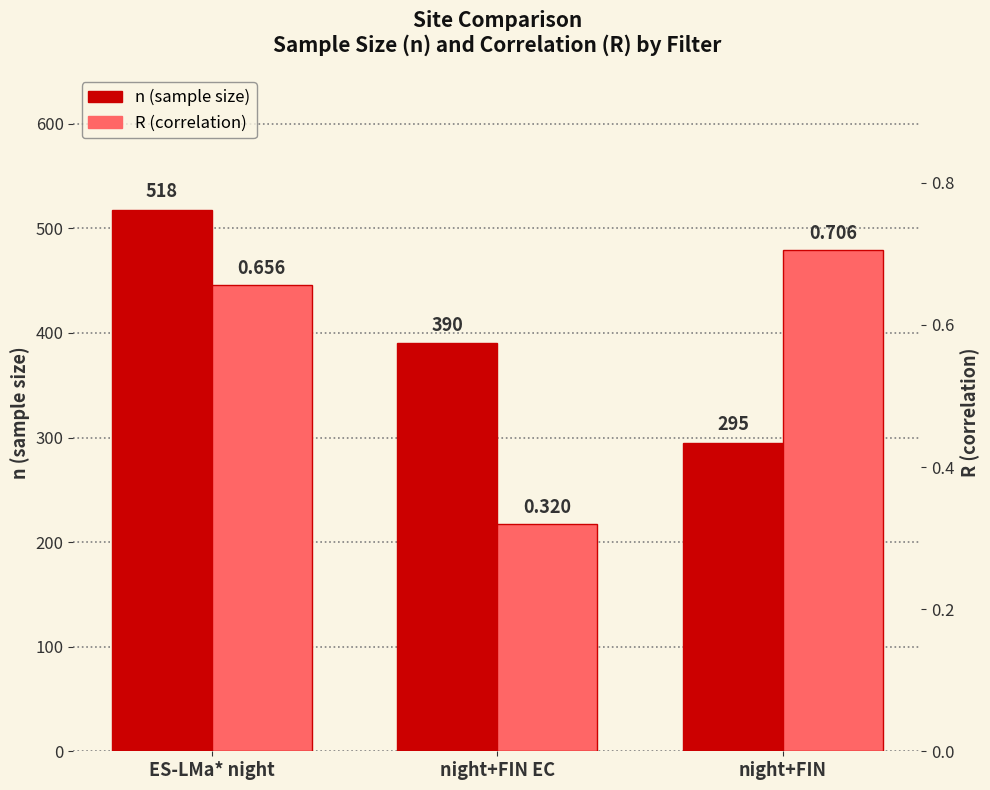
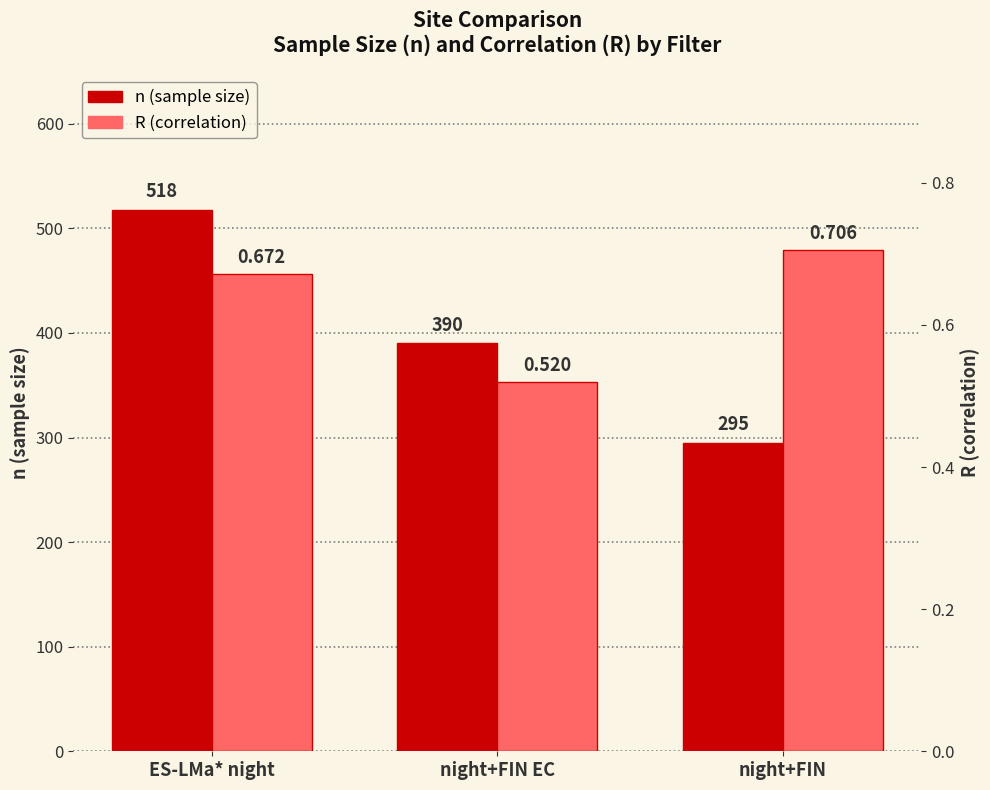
R (correlation), ES-LMa* night: 0.656 -> 0.672
R (correlation), night+FIN EC: 0.320 -> 0.520
